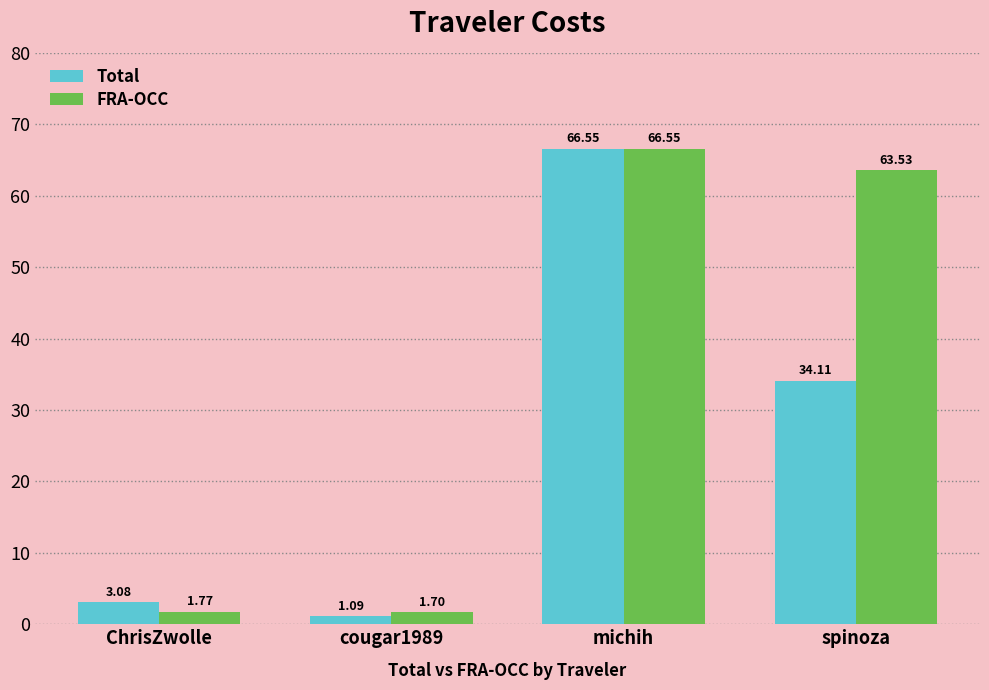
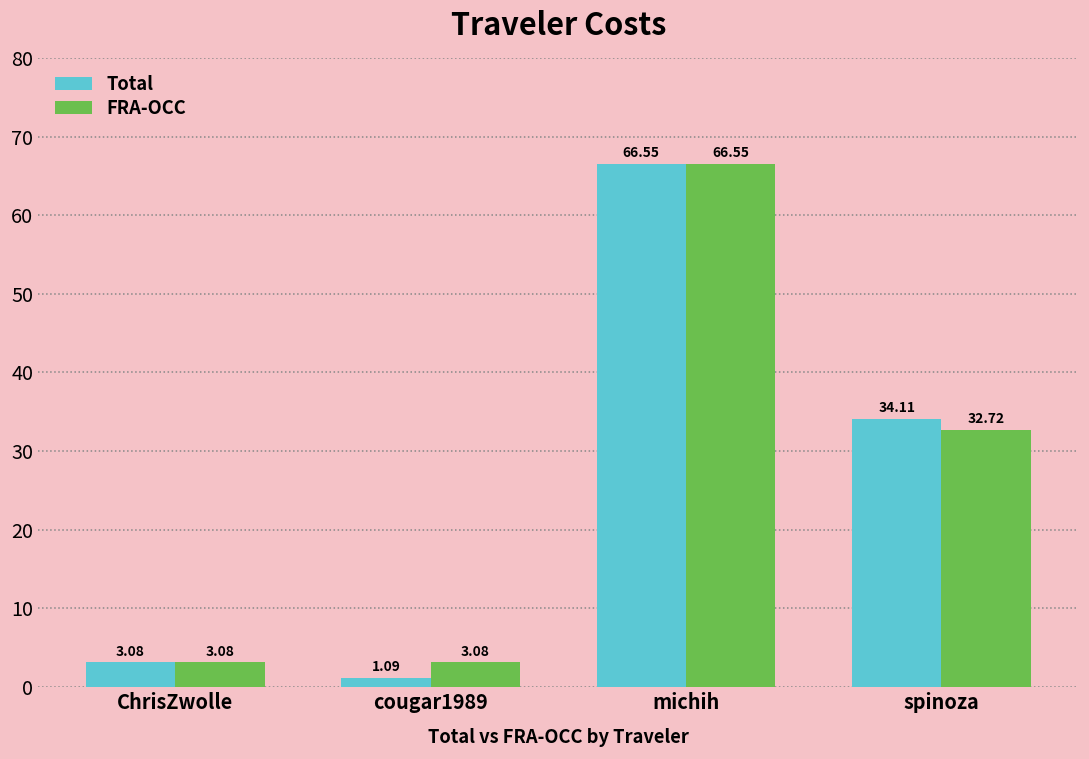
FRA-OCC, ChrisZwolle: 1.77 -> 3.08
FRA-OCC, cougar1989: 1.70 -> 3.08
FRA-OCC, spinoza: 63.53 -> 32.72
